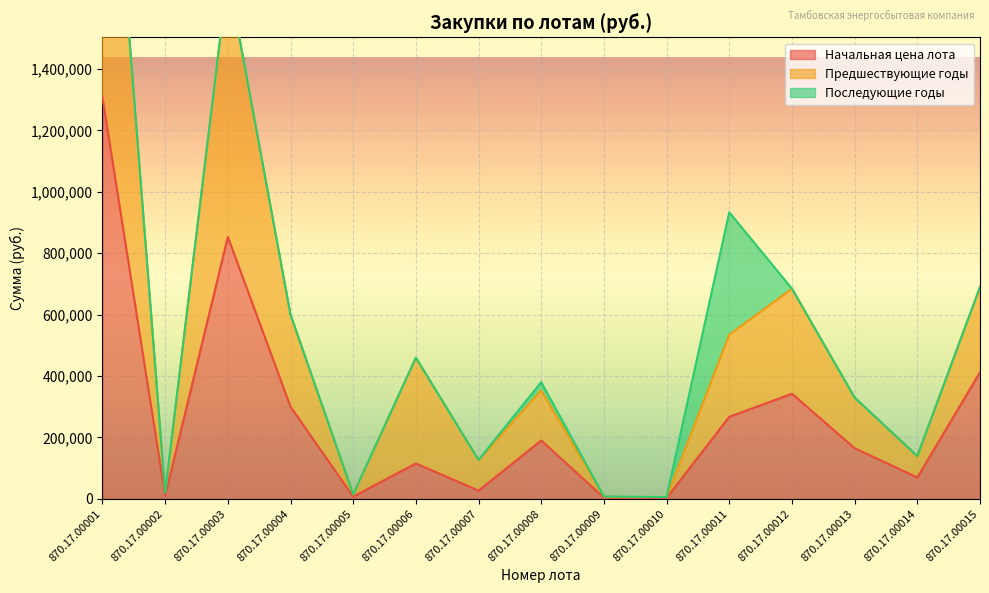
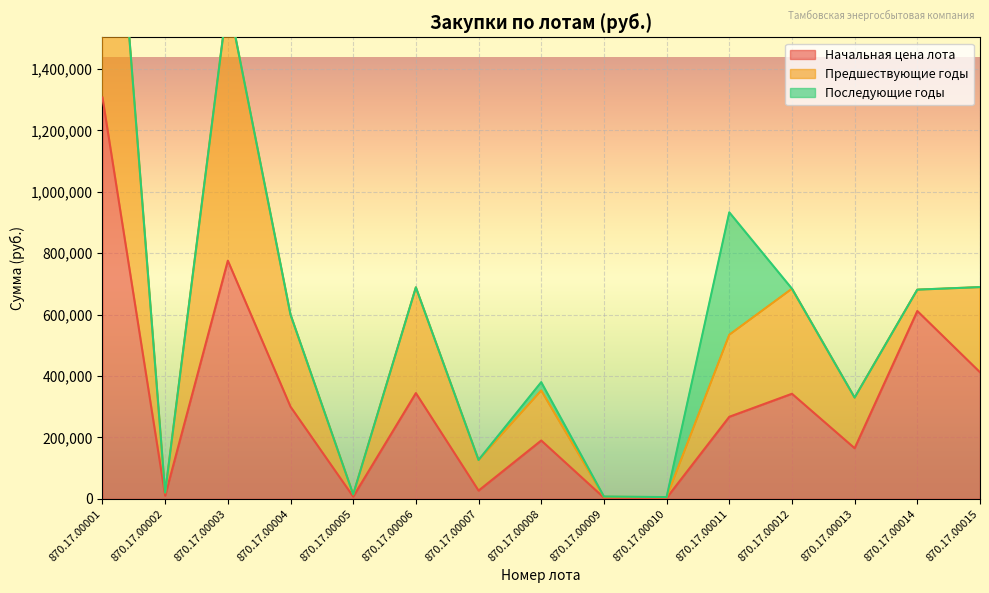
Начальная цена лота, 870.17.00003: 850,000 -> 780,000
Начальная цена лота, 870.17.00006: 120,000 -> 340,000
Начальная цена лота, 870.17.00014: 70,000 -> 610,000
